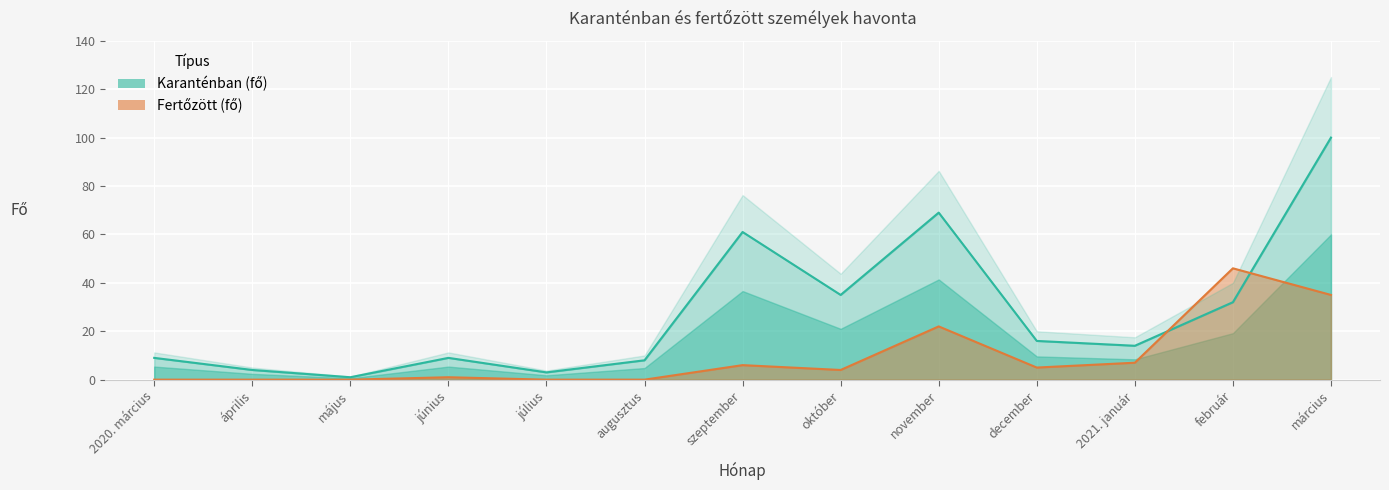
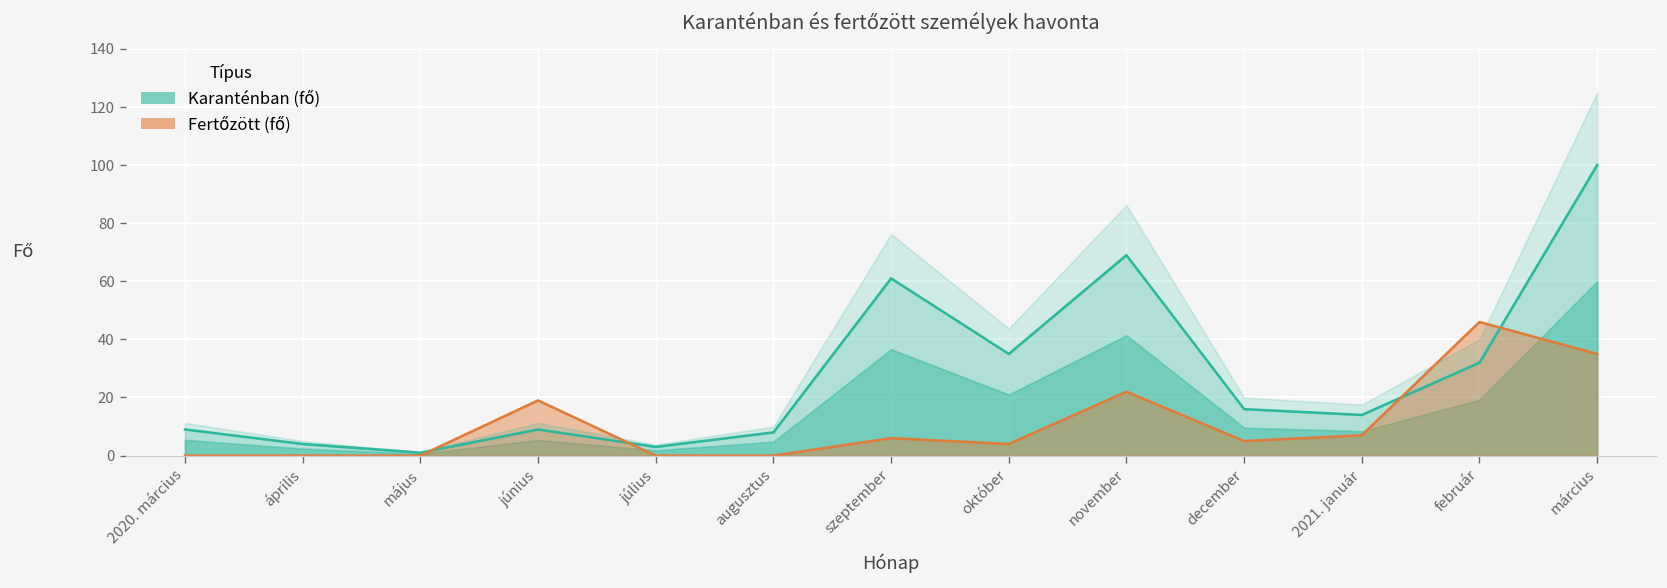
Fertőzött (fő), június: 1 -> 19
